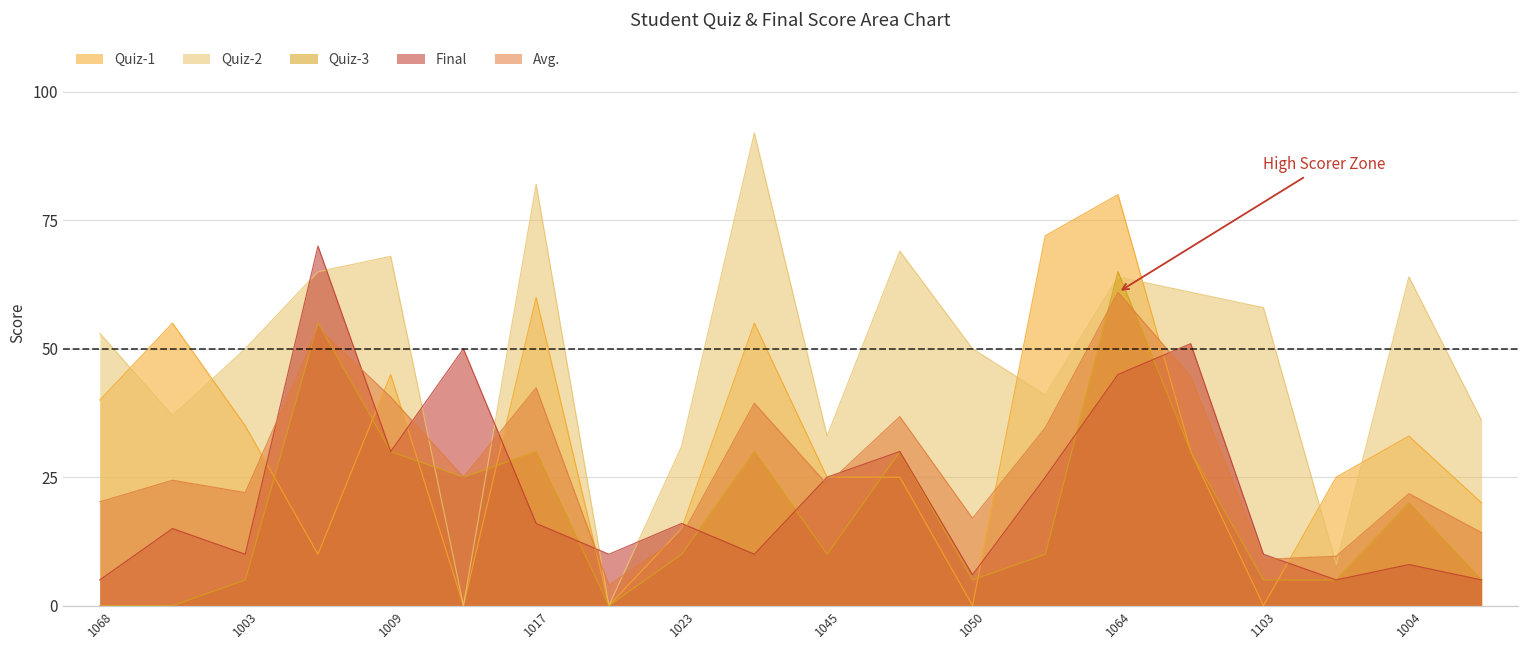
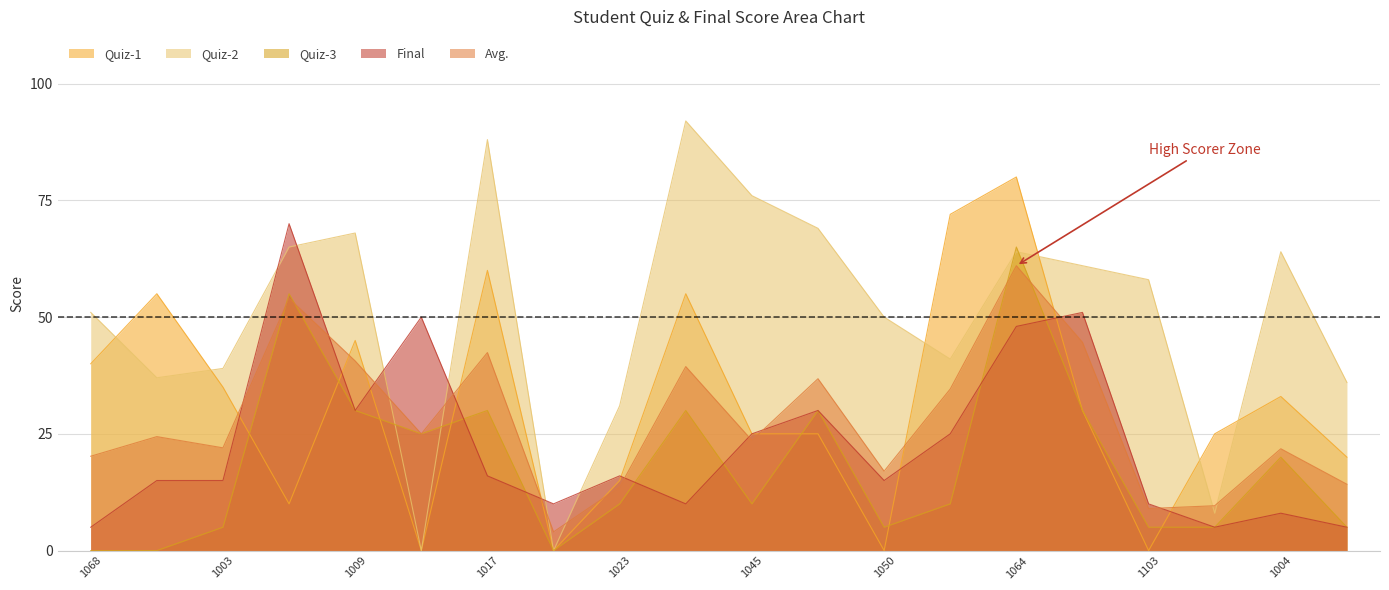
Quiz-2, 1068: 53 -> 51
Quiz-2, 1003: 50 -> 39
Final, 1003: 10 -> 15
Quiz-2, 1017: 82 -> 88
Quiz-2, 1045: 33 -> 76
Final, 1050: 6 -> 15
Final, 1064: 45 -> 48
